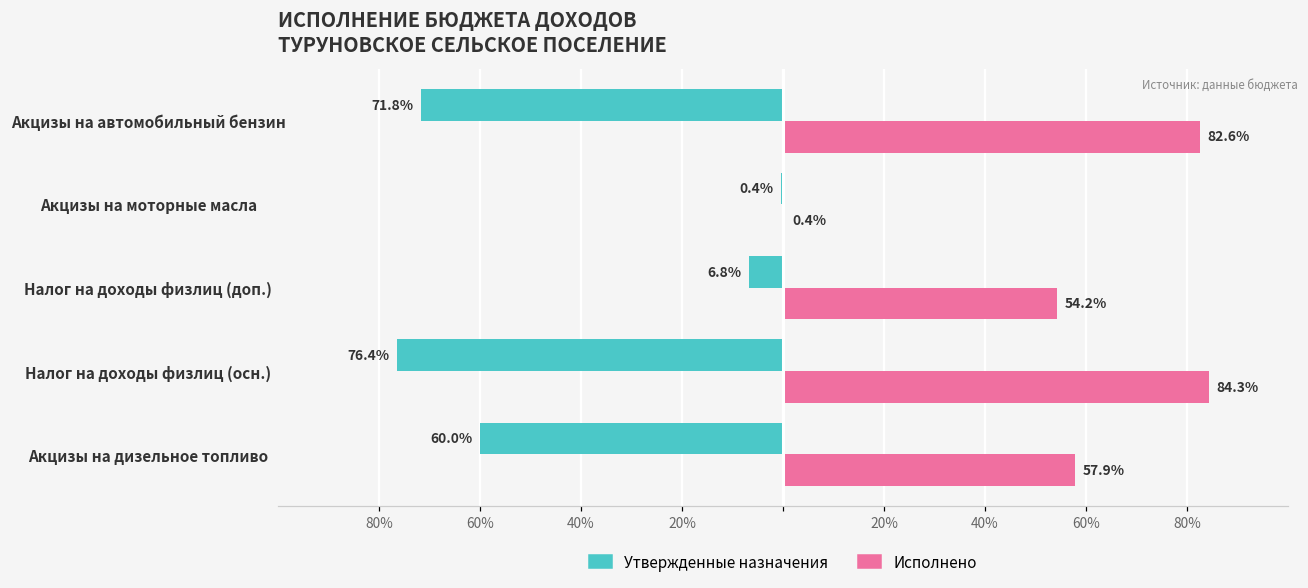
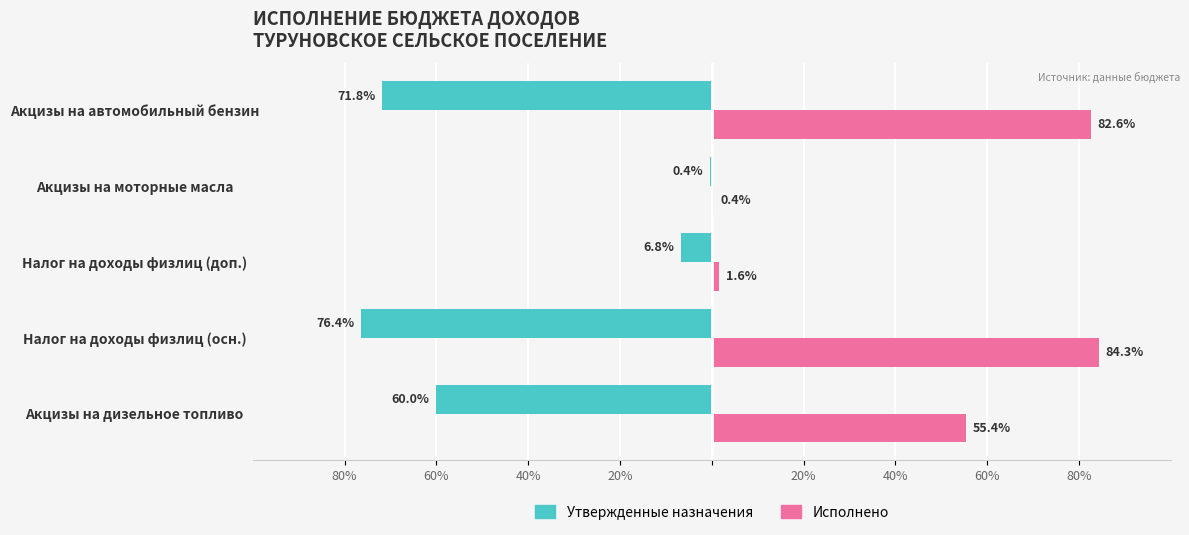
Исполнено, Налог на доходы физлиц (доп.): 54.2% -> 1.6%
Исполнено, Акцизы на дизельное топливо: 57.9% -> 55.4%
